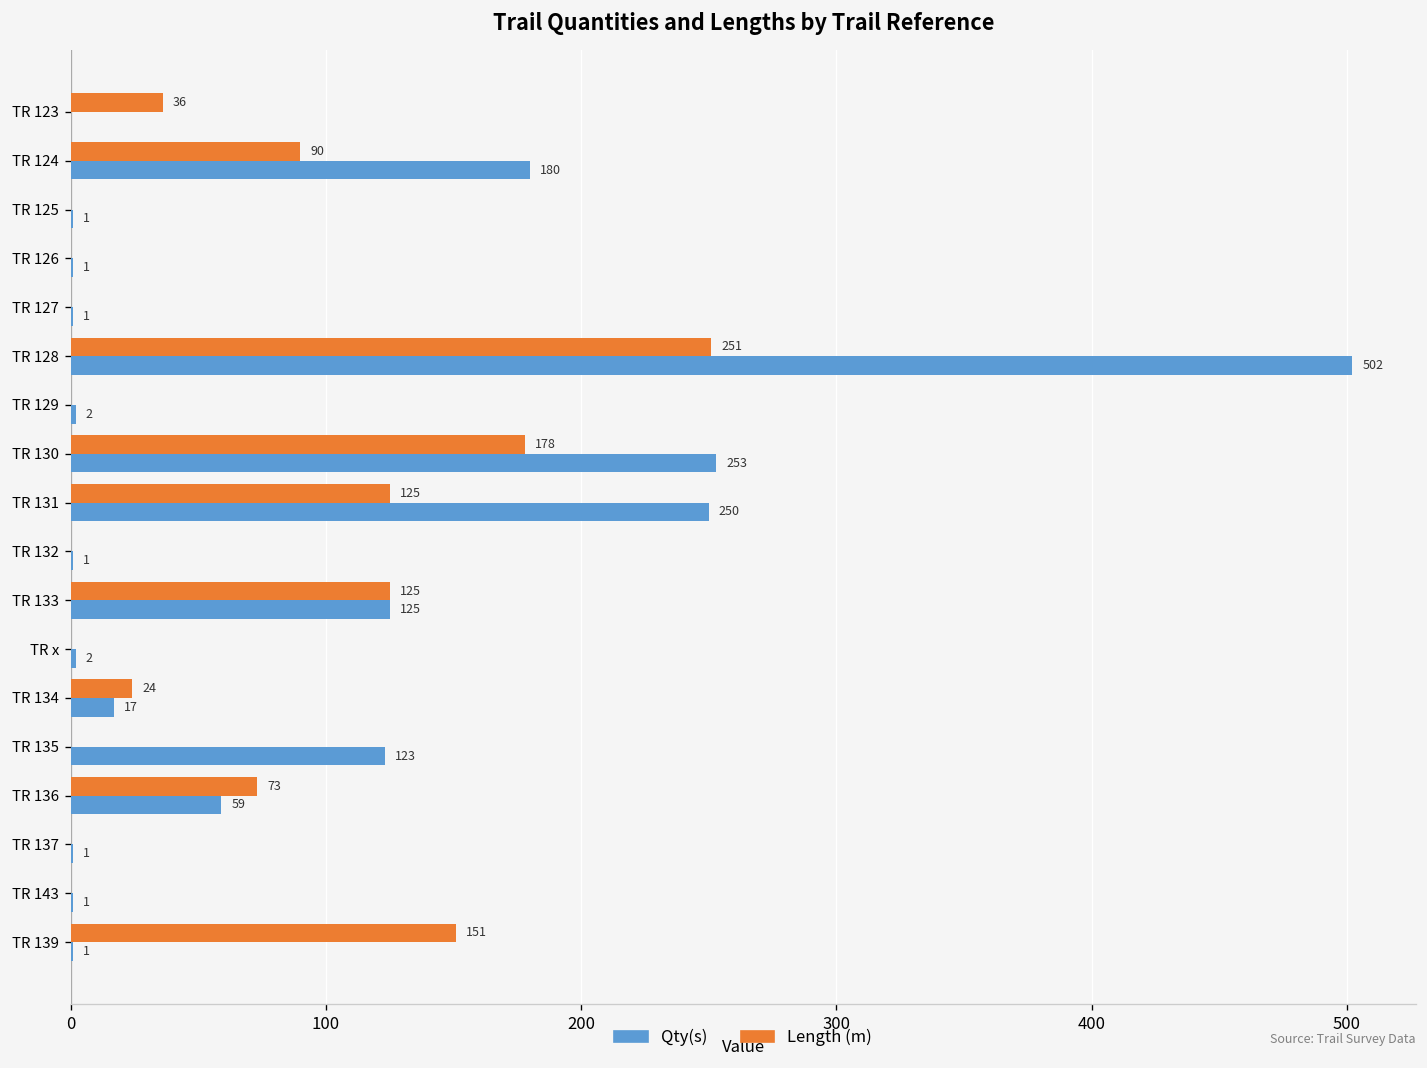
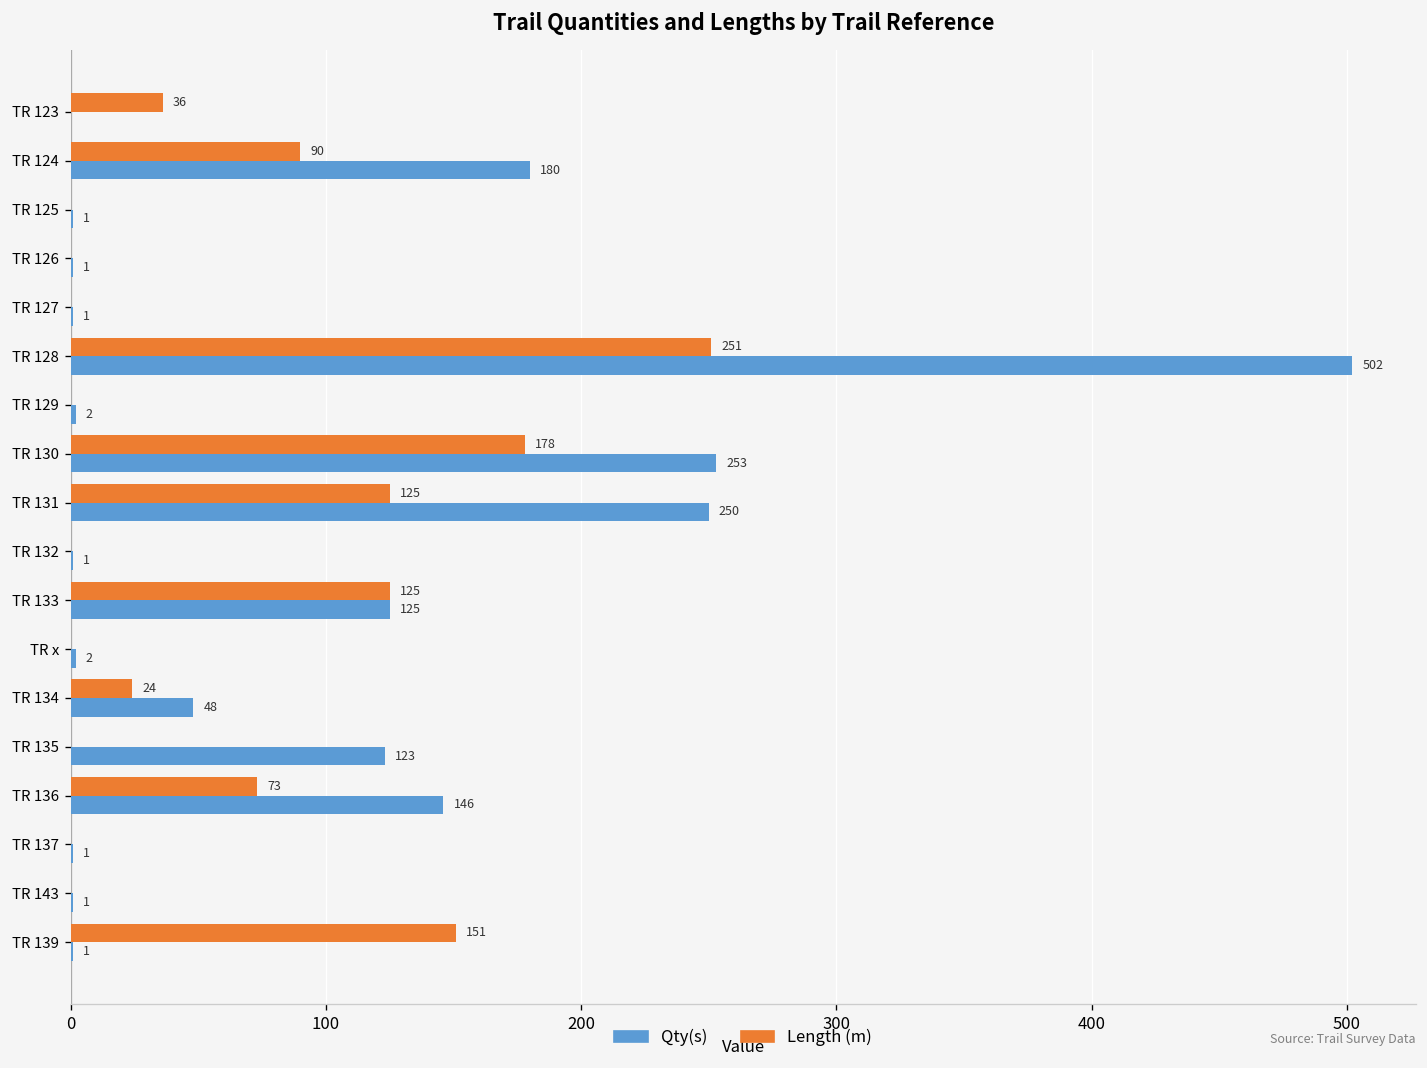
Qty(s), TR 134: 17 -> 48
Qty(s), TR 136: 59 -> 146
